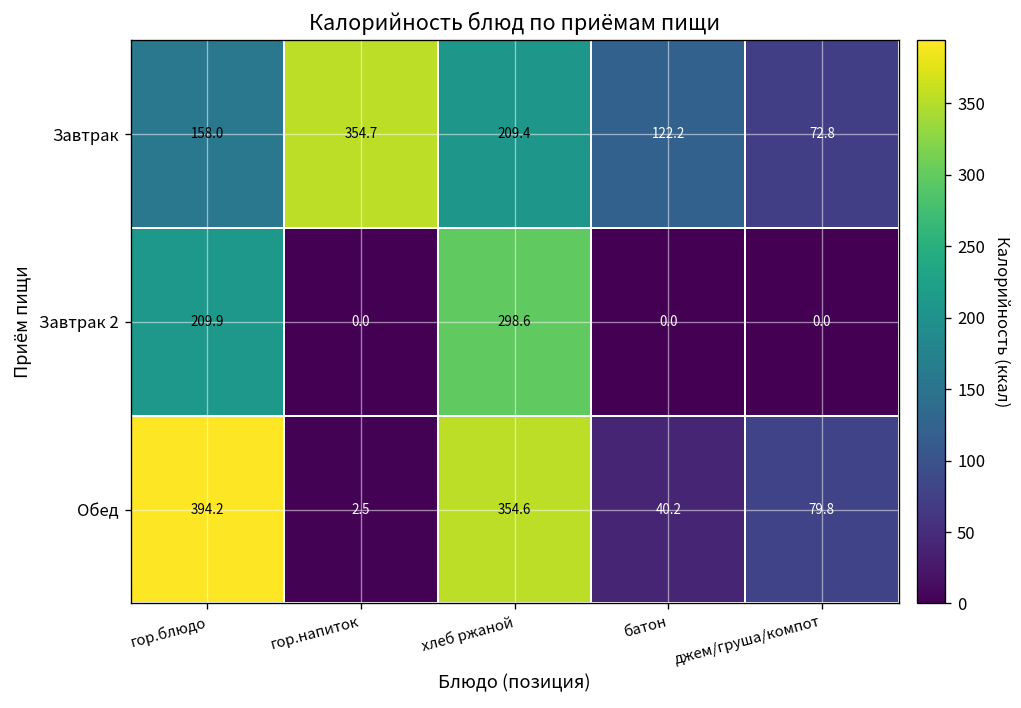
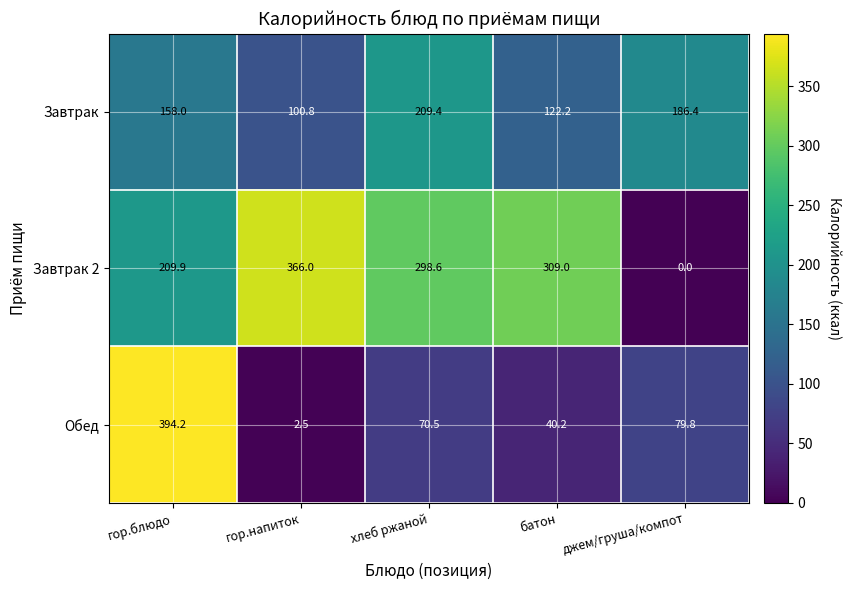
Завтрак, гор.напиток: 354.7 -> 100.8
Завтрак, джем/груша/компот: 72.8 -> 186.4
Завтрак 2, гор.напиток: 0.0 -> 366.0
Завтрак 2, батон: 0.0 -> 309.0
Обед, хлеб ржаной: 354.6 -> 70.5
